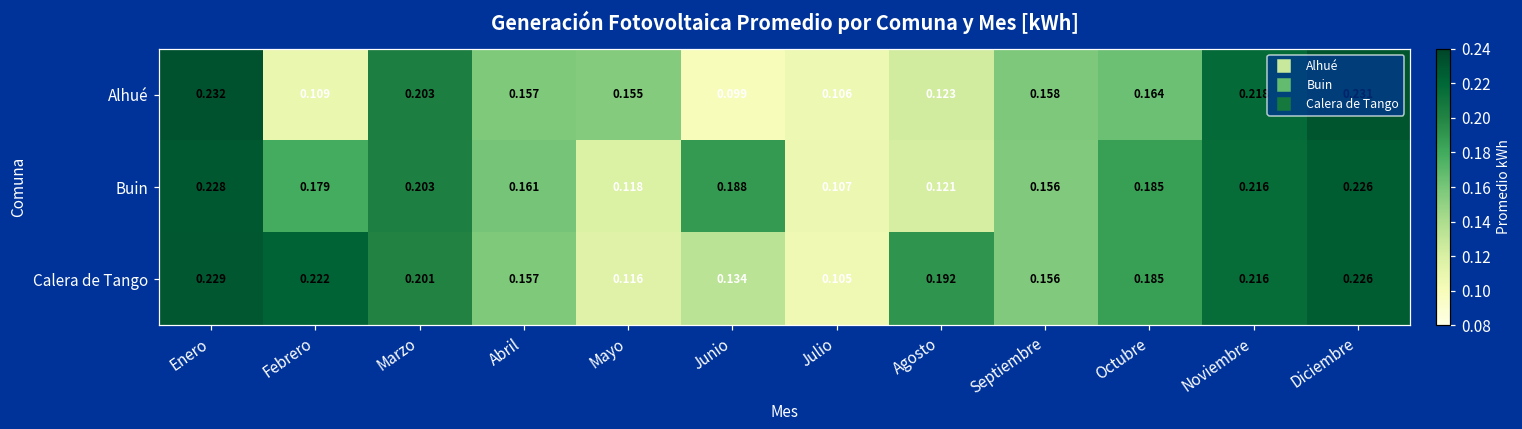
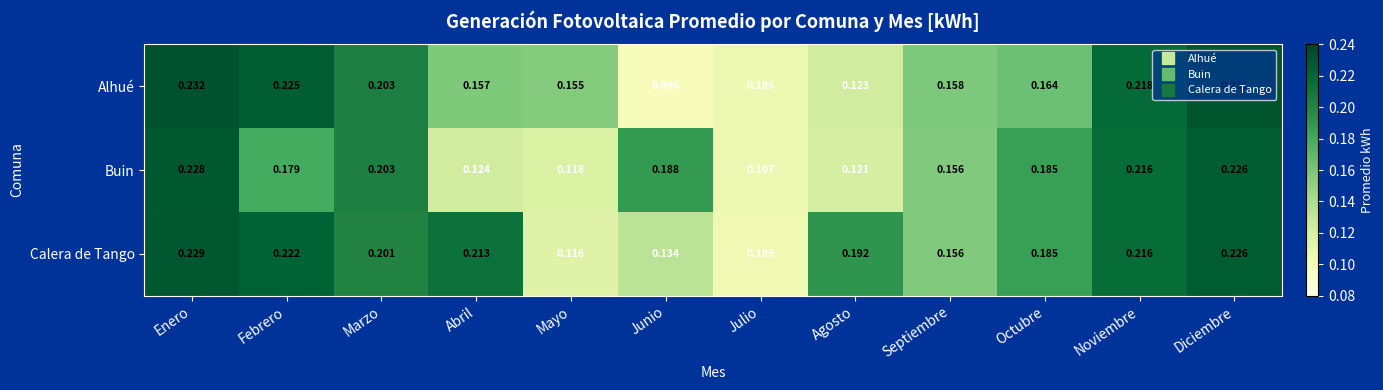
Alhué, Febrero: 0.109 -> 0.225
Buin, Abril: 0.161 -> 0.124
Calera de Tango, Abril: 0.157 -> 0.213
